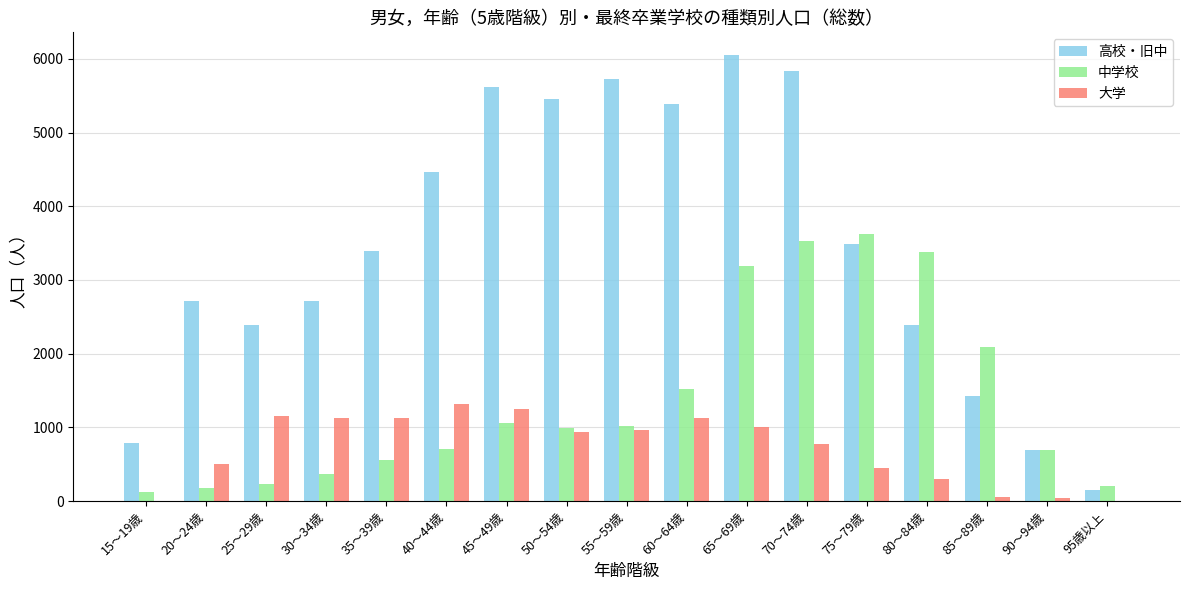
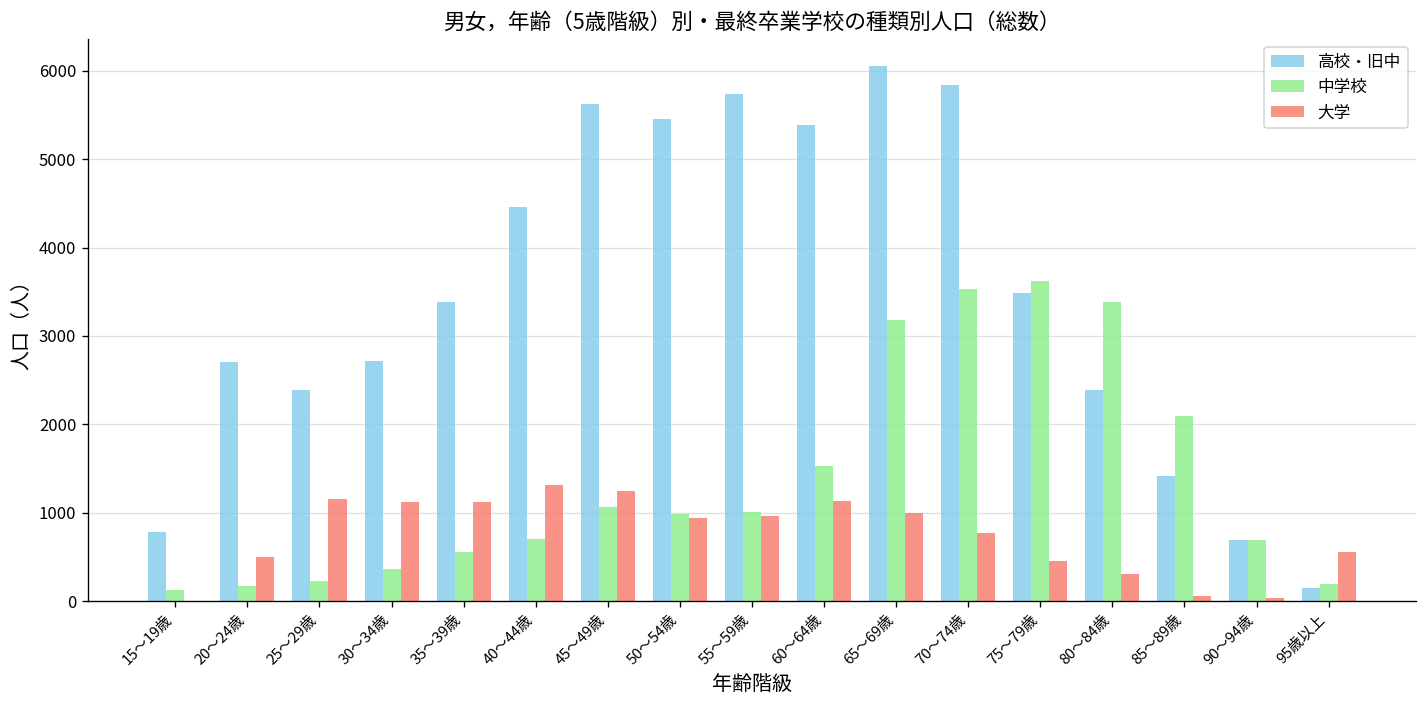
大学, 95歳以上: 0 -> 600
